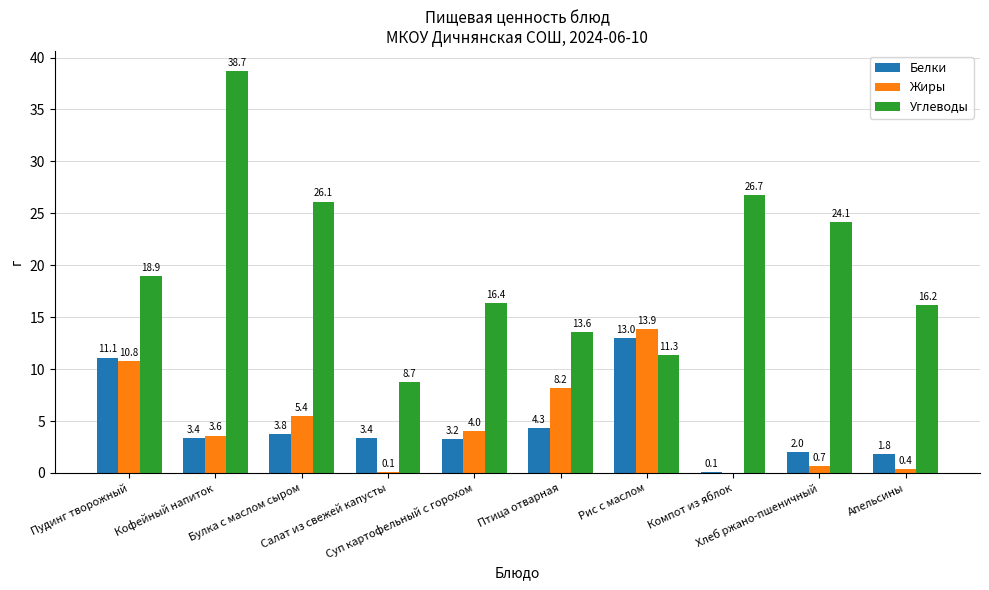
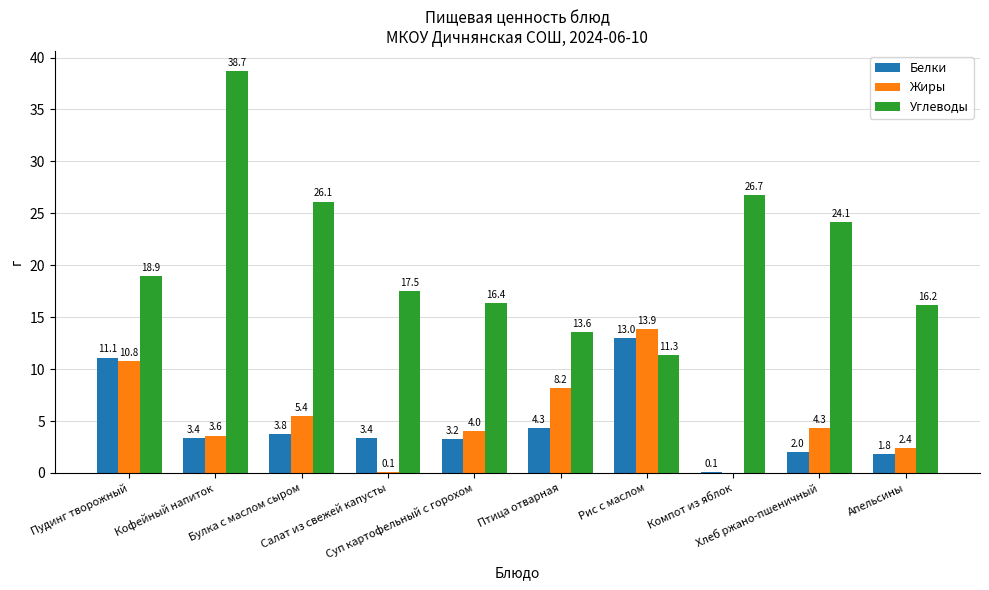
Углеводы, Салат из свежей капусты: 8.7 -> 17.5
Жиры, Хлеб ржано-пшеничный: 0.7 -> 4.3
Жиры, Апельсины: 0.4 -> 2.4
